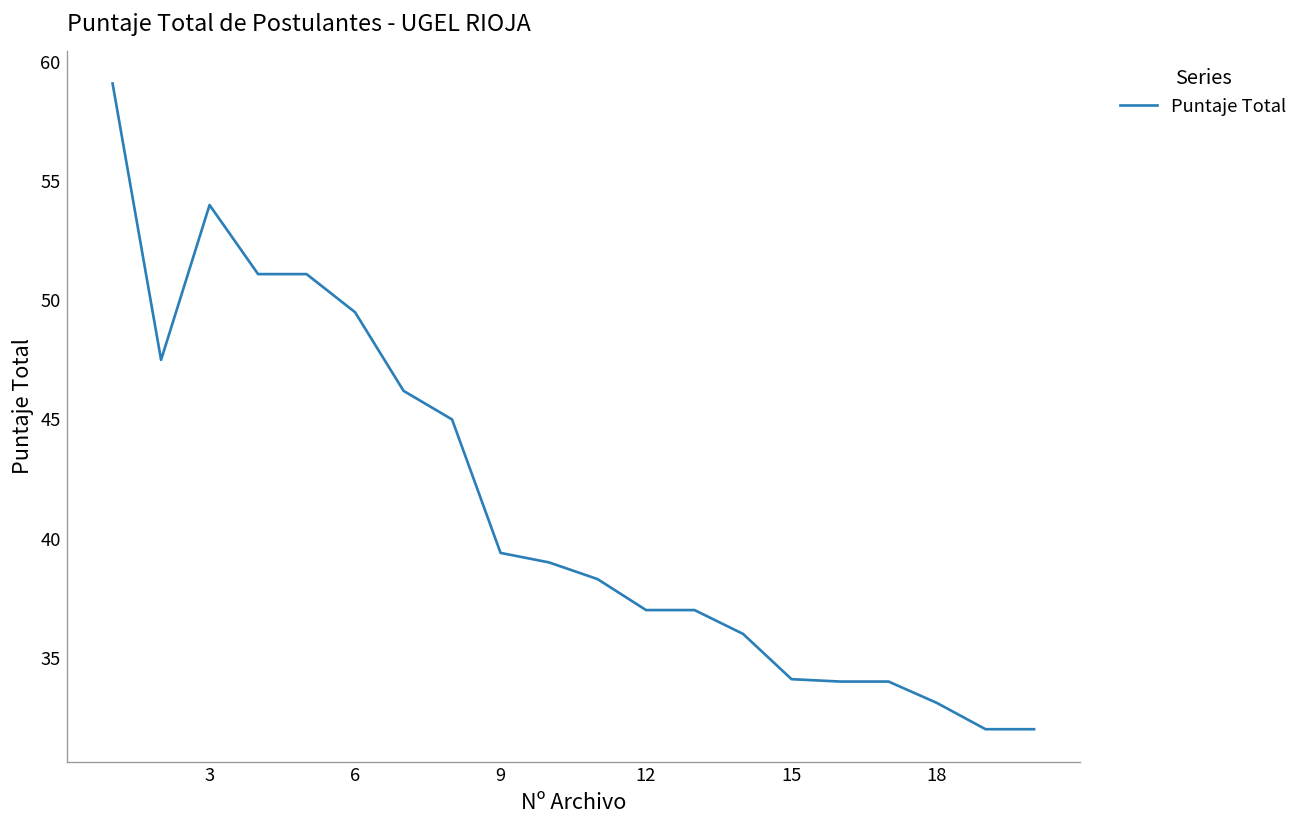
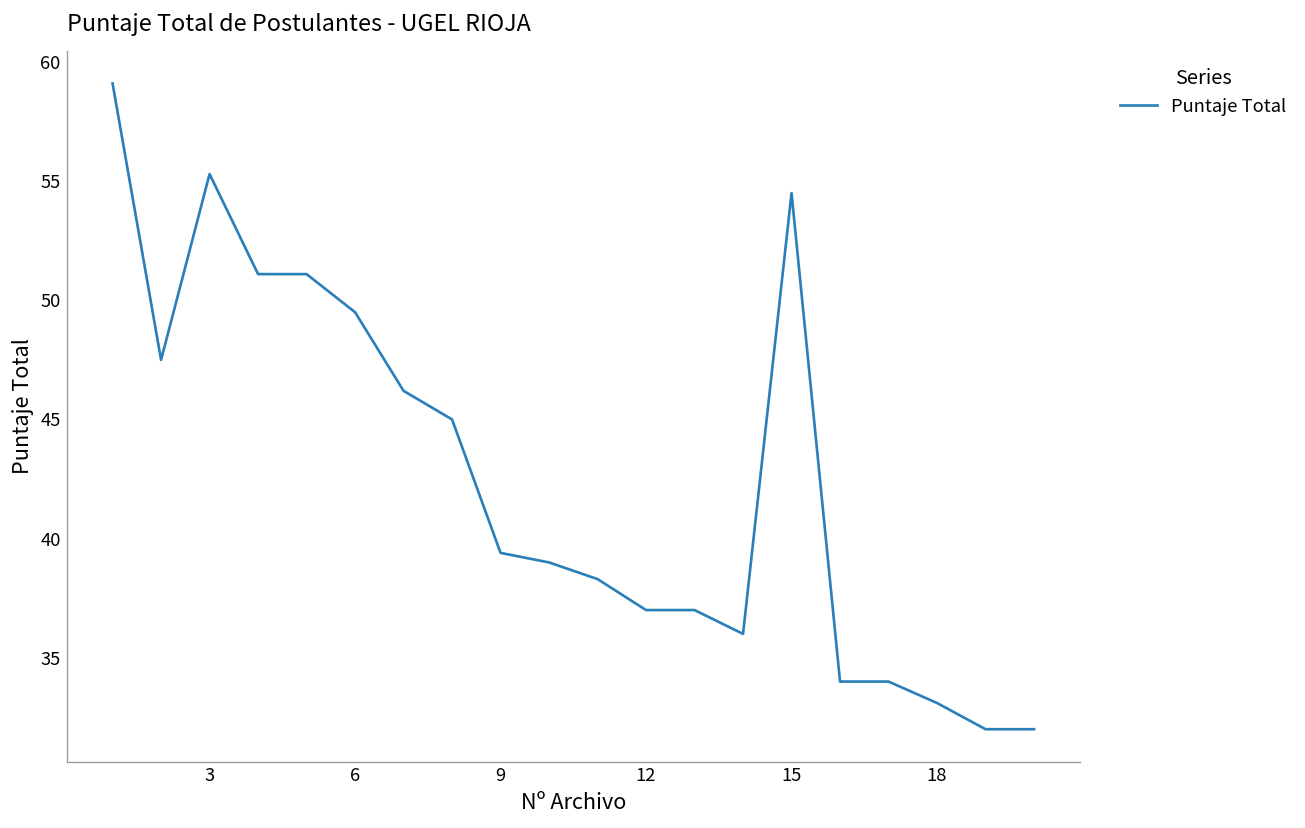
3: 54.0 -> 55.3
15: 34.1 -> 54.5
